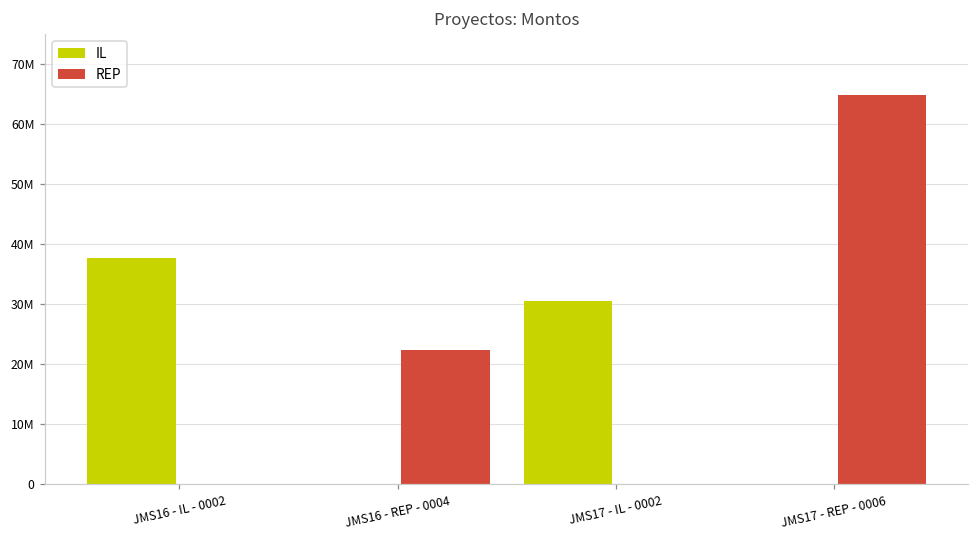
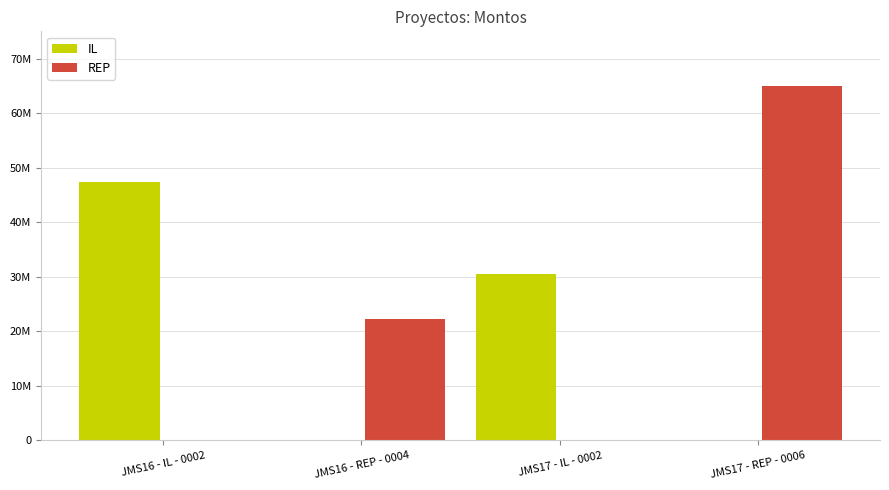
JMS16 - IL - 0002: 38000000 -> 47000000
